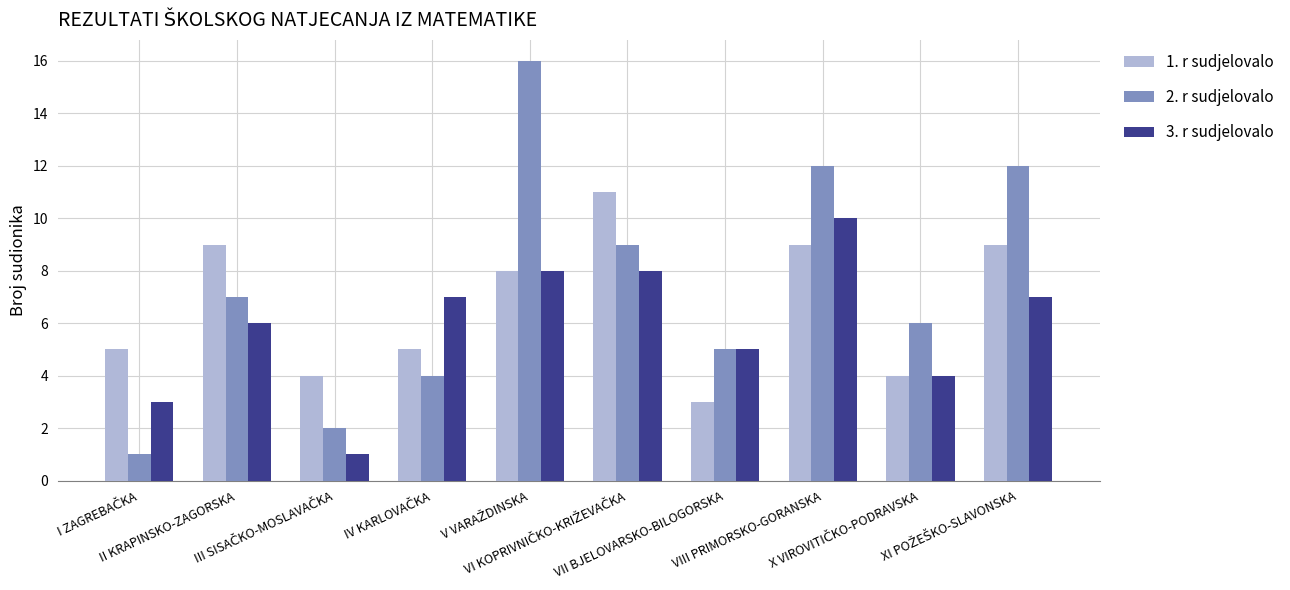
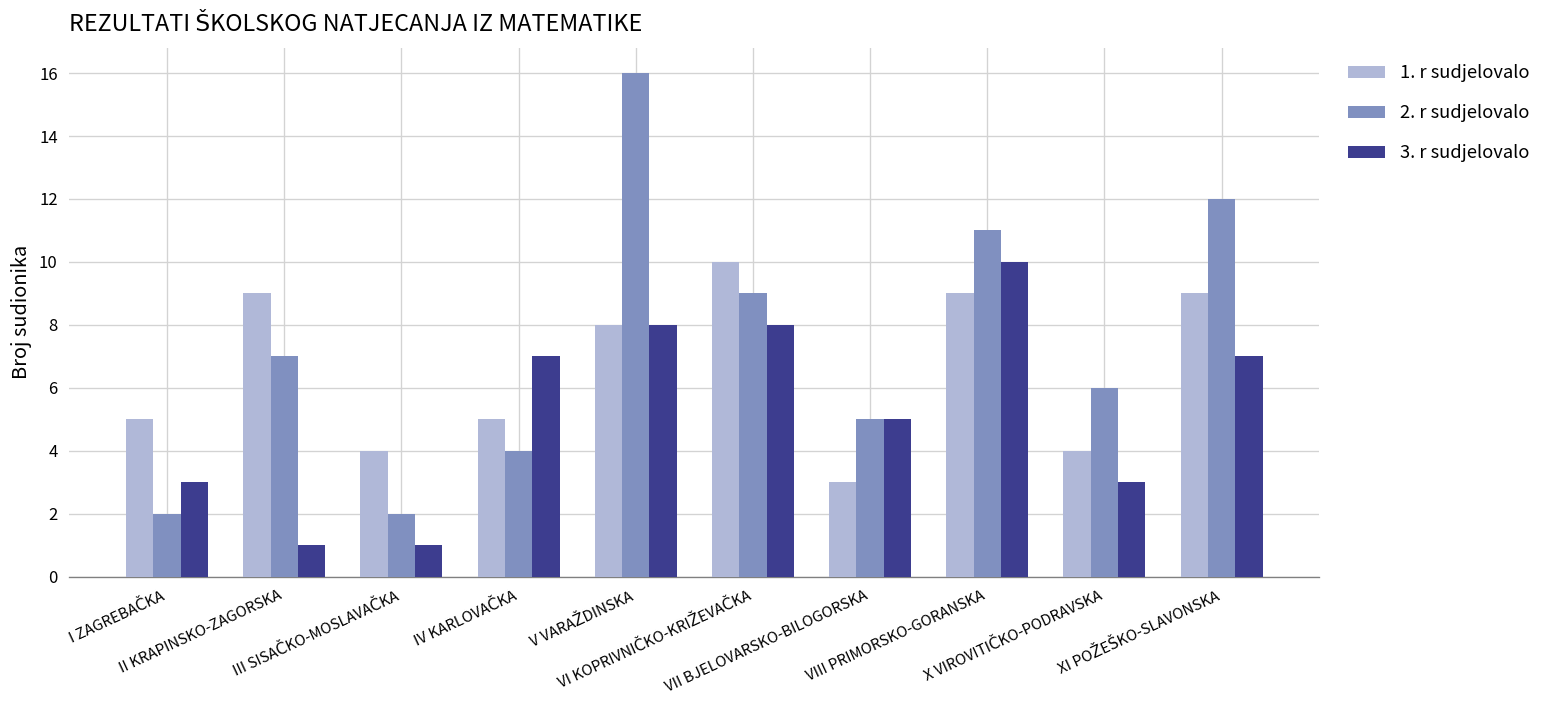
2. r sudjelovalo, I ZAGREBAČKA: 1 -> 2
3. r sudjelovalo, II KRAPINSKO-ZAGORSKA: 6 -> 1
1. r sudjelovalo, VI KOPRIVNIČKO-KRIŽEVAČKA: 11 -> 10
2. r sudjelovalo, VIII PRIMORSKO-GORANSKA: 12 -> 11
3. r sudjelovalo, X VIROVITIČKO-PODRAVSKA: 4 -> 3
